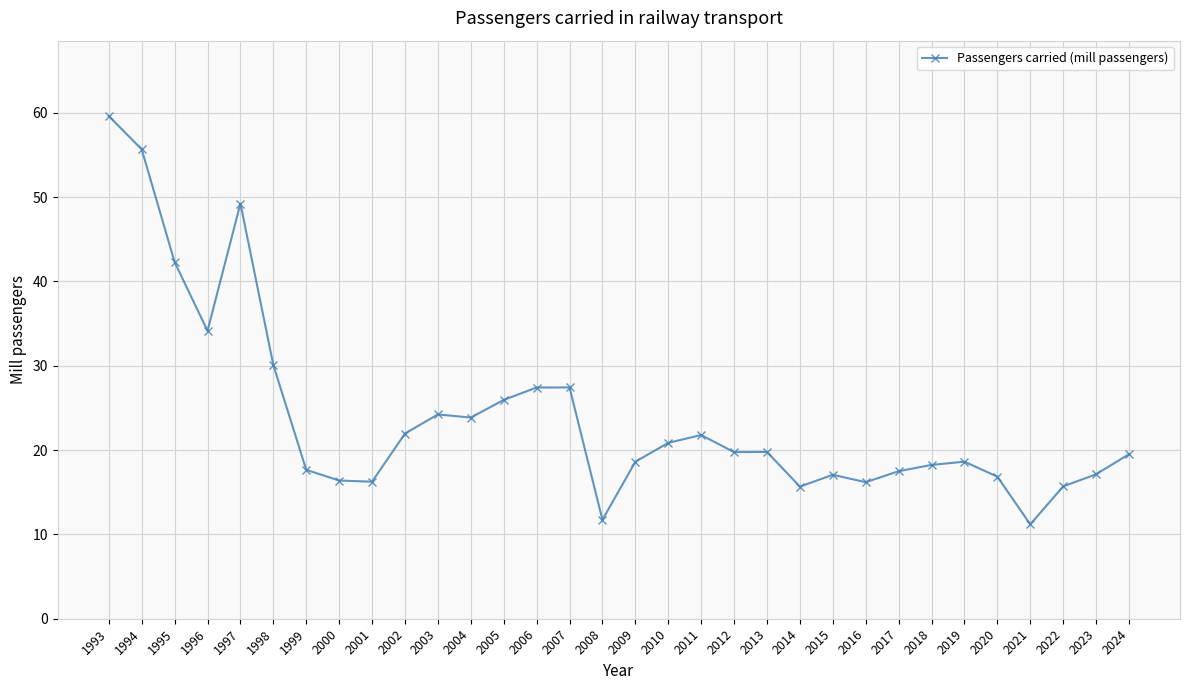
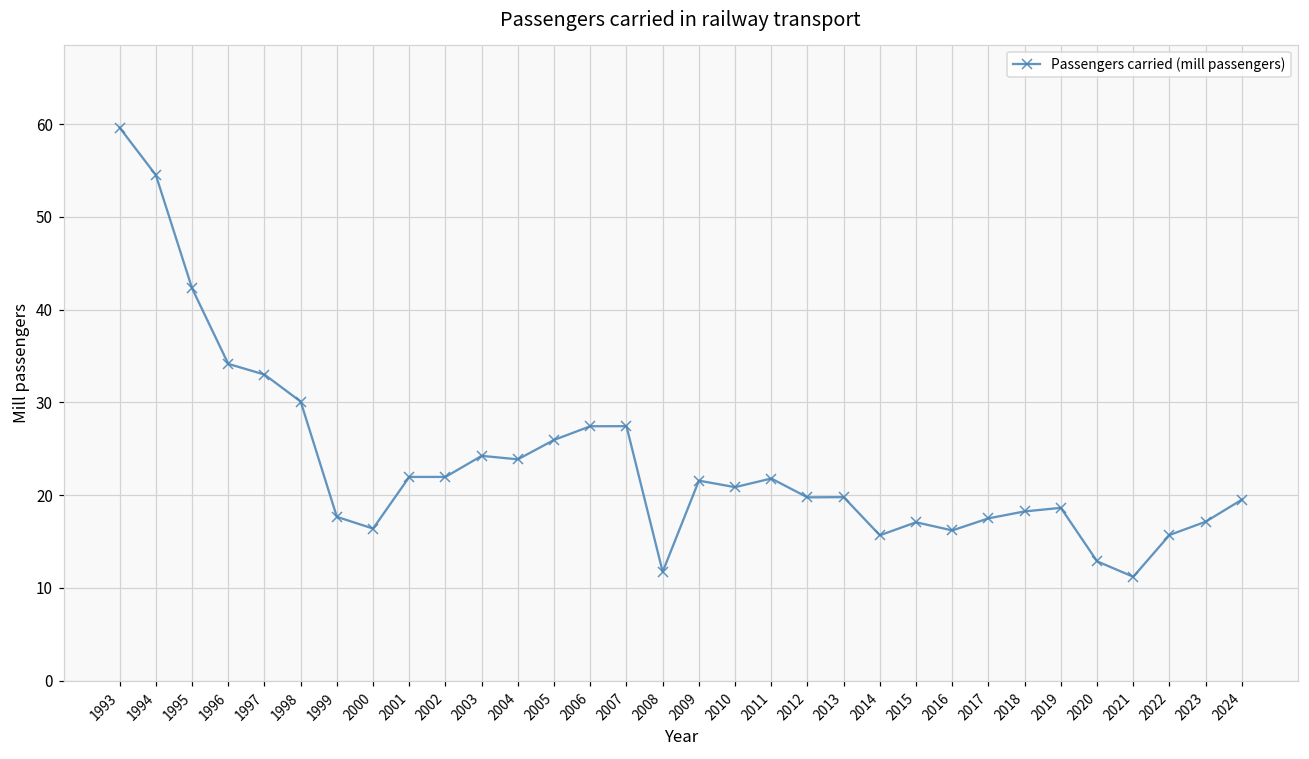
1994: 56 -> 54
1997: 49 -> 33
2001: 16 -> 22
2009: 19 -> 22
2020: 17 -> 13
